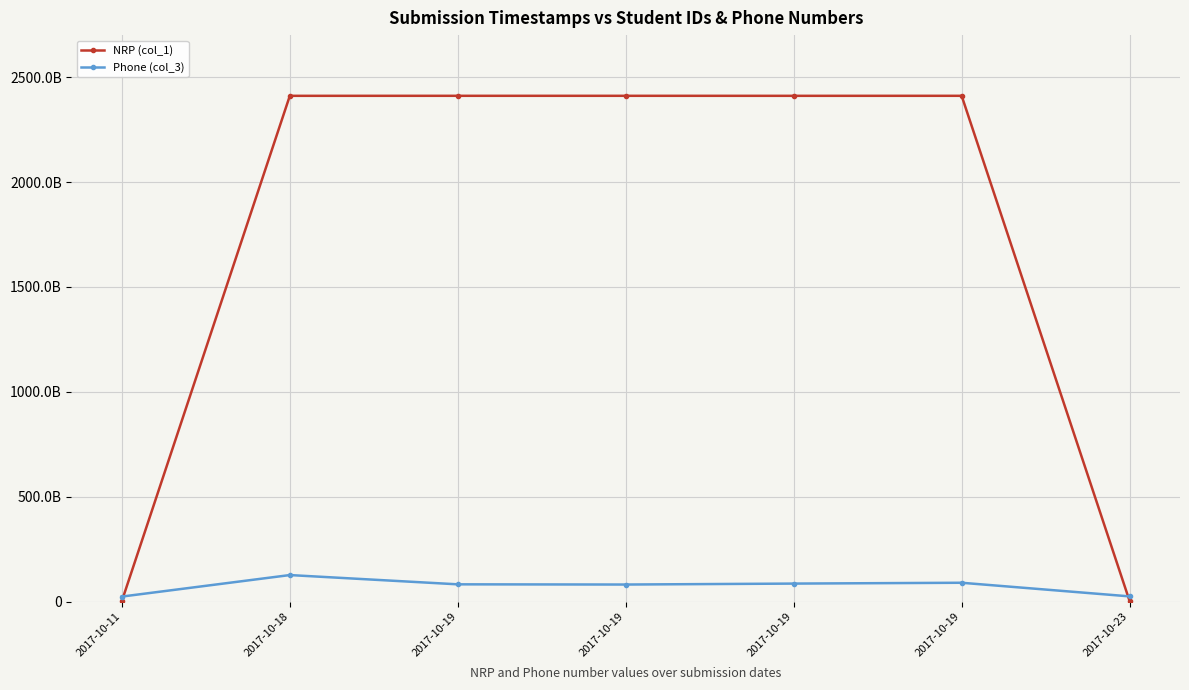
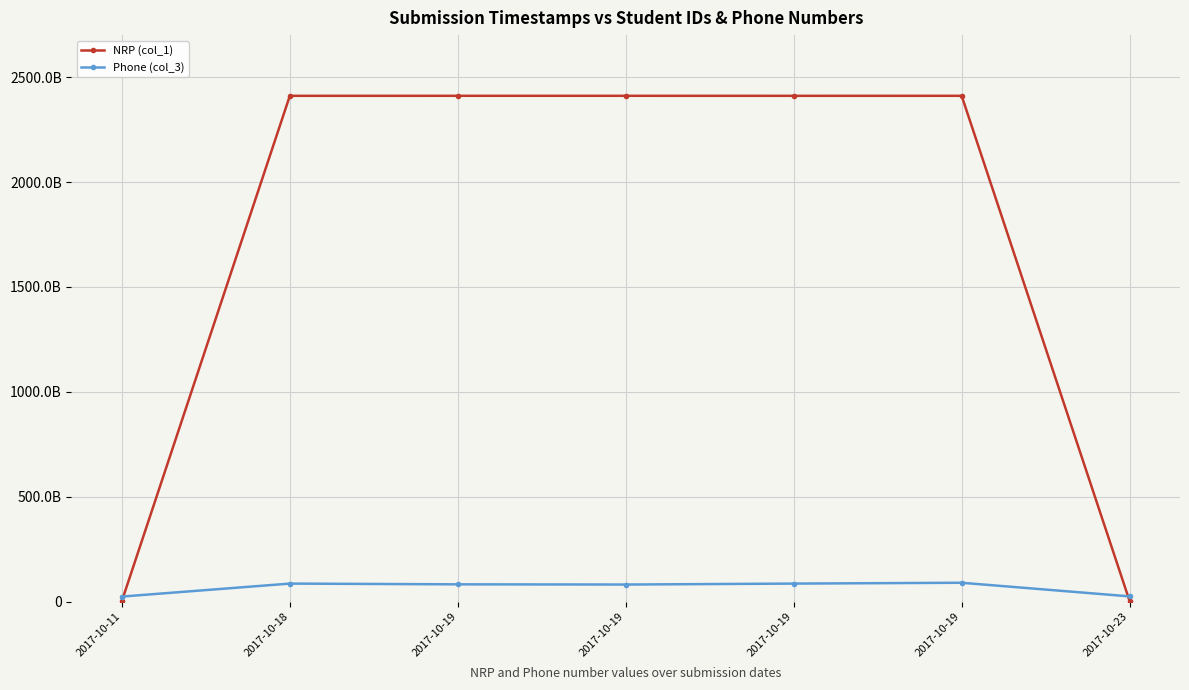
Phone (col_3), 2017-10-18: 130000000000 -> 90000000000
